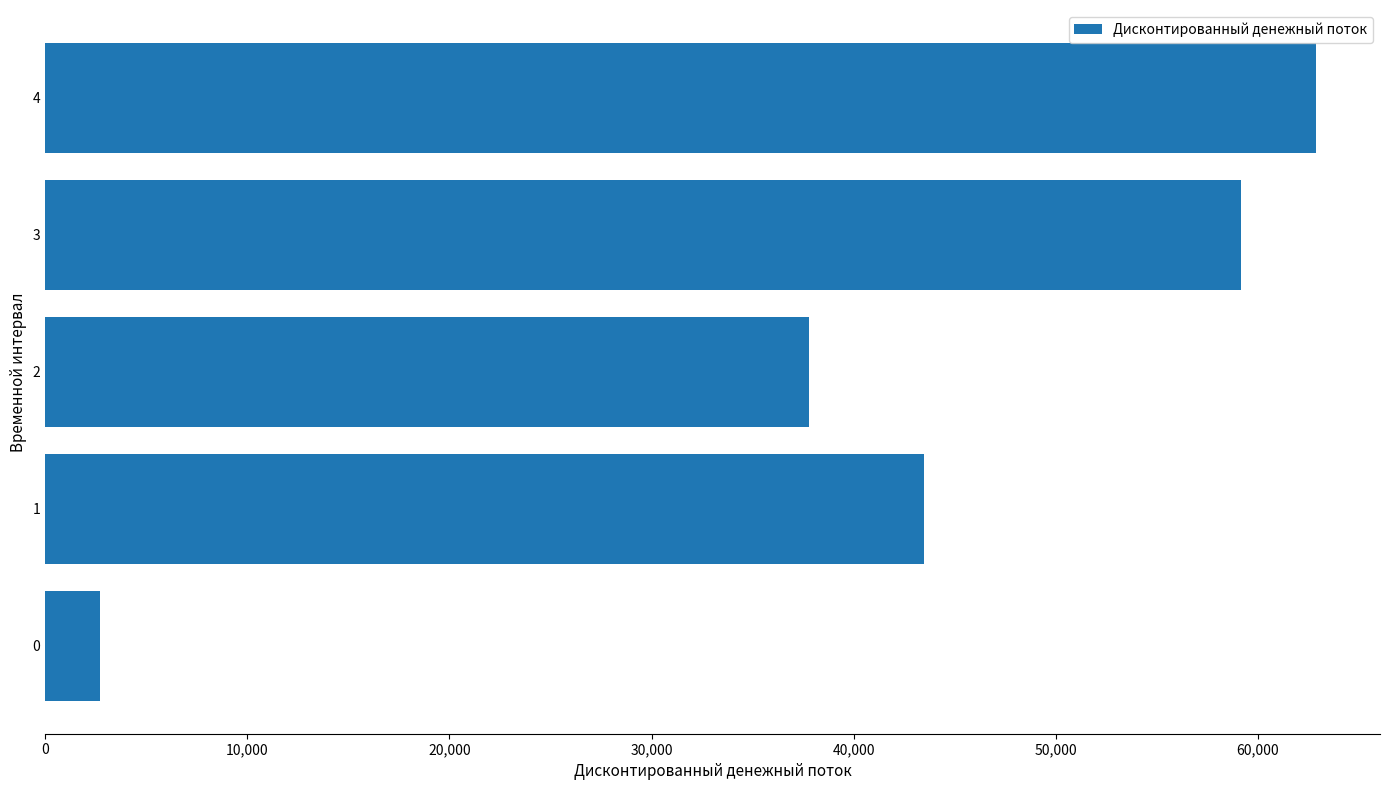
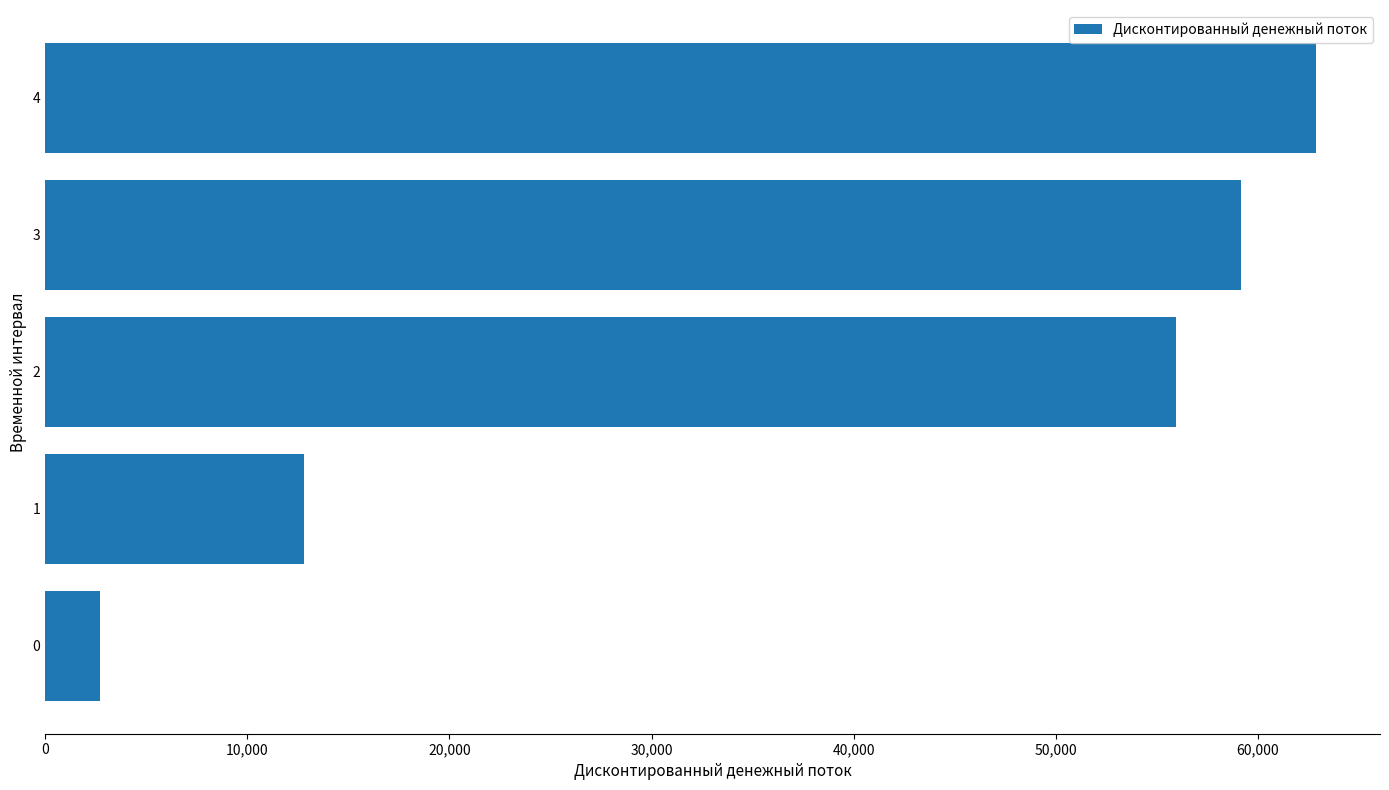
2: 37,800 -> 55,900
1: 43,500 -> 12,800
